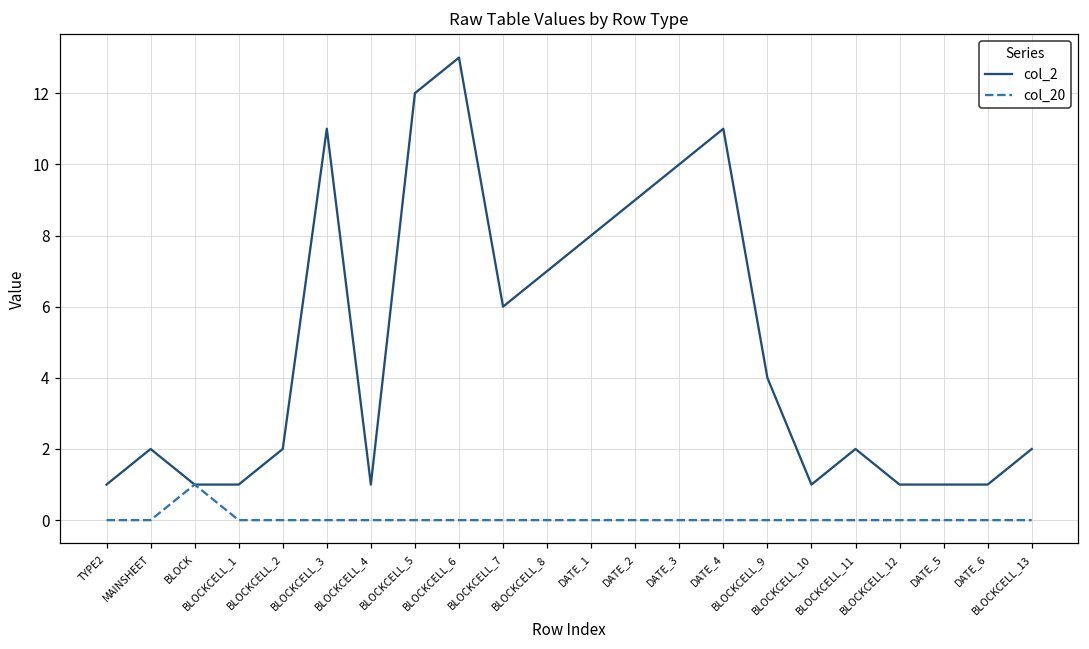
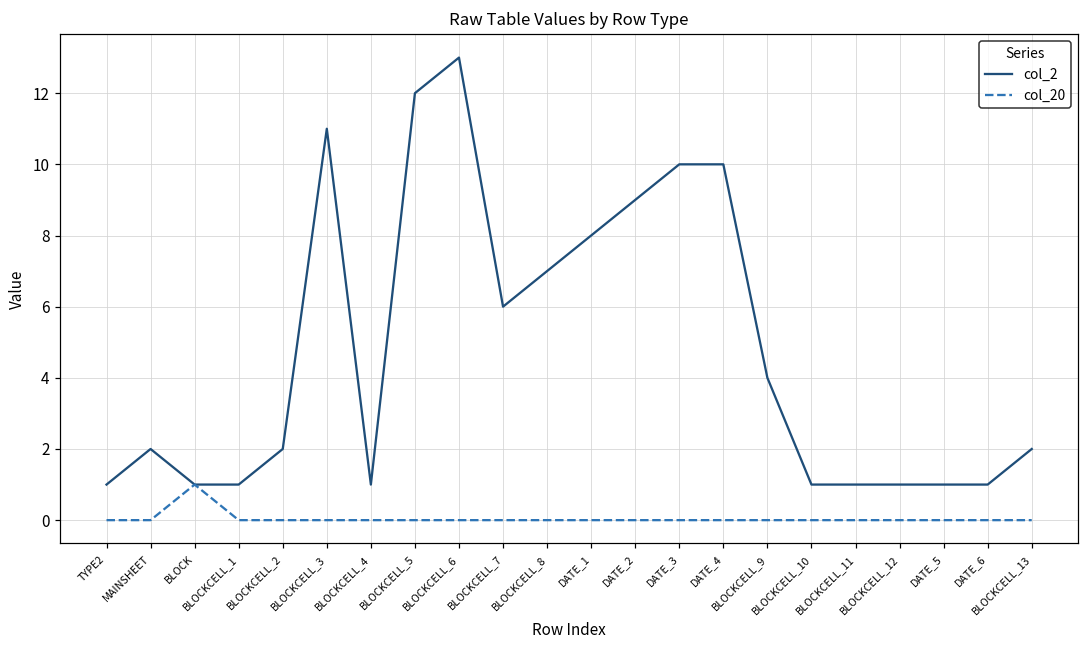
col_2, DATE_4: 11 -> 10
col_2, BLOCKCELL_11: 2 -> 1
